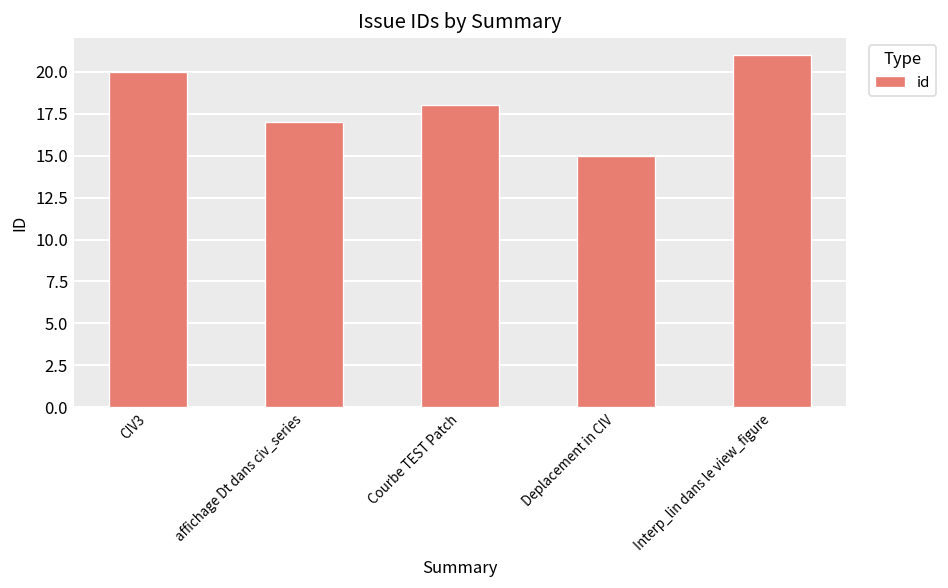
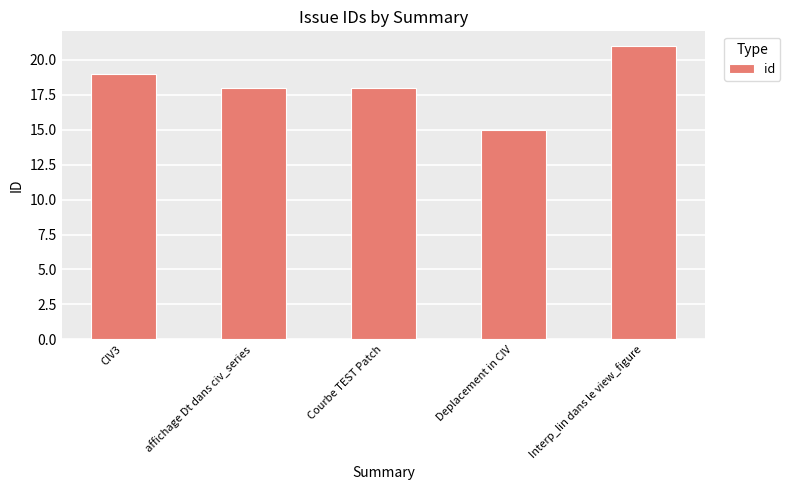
CIV3: 20 -> 19
affichage Dt dans civ_series: 17 -> 18
